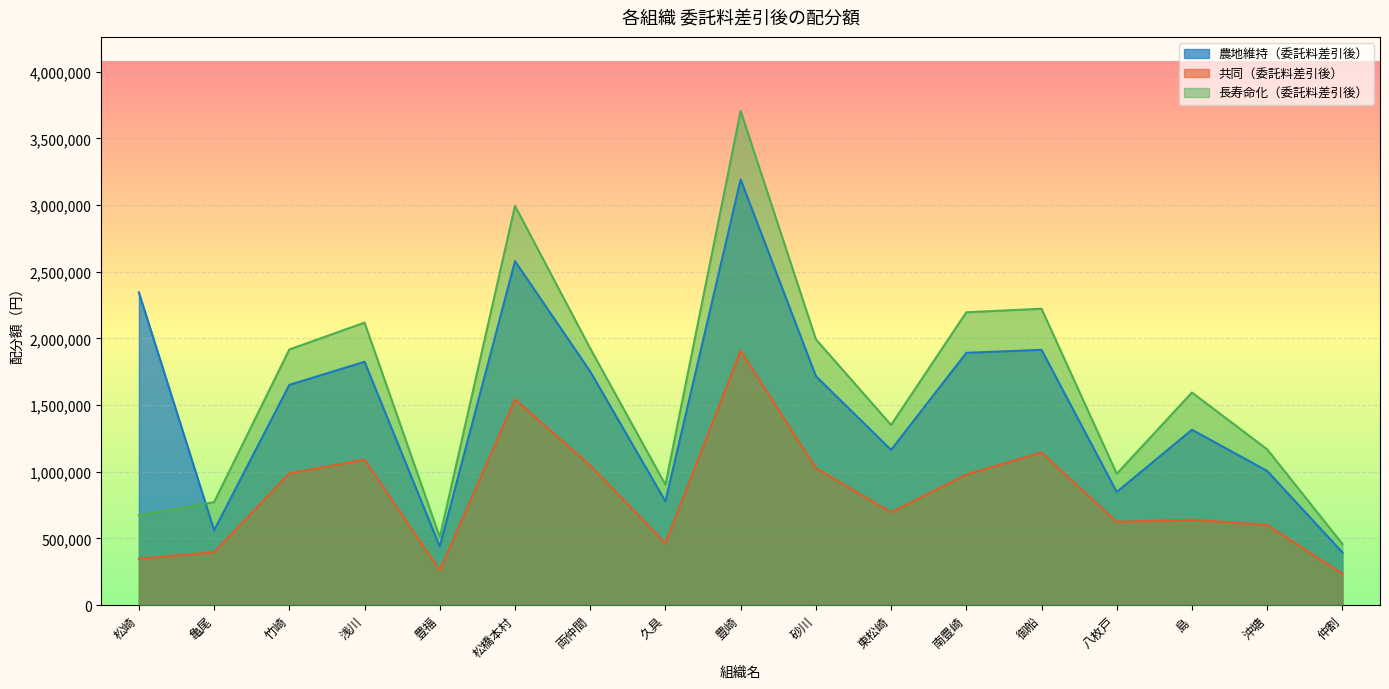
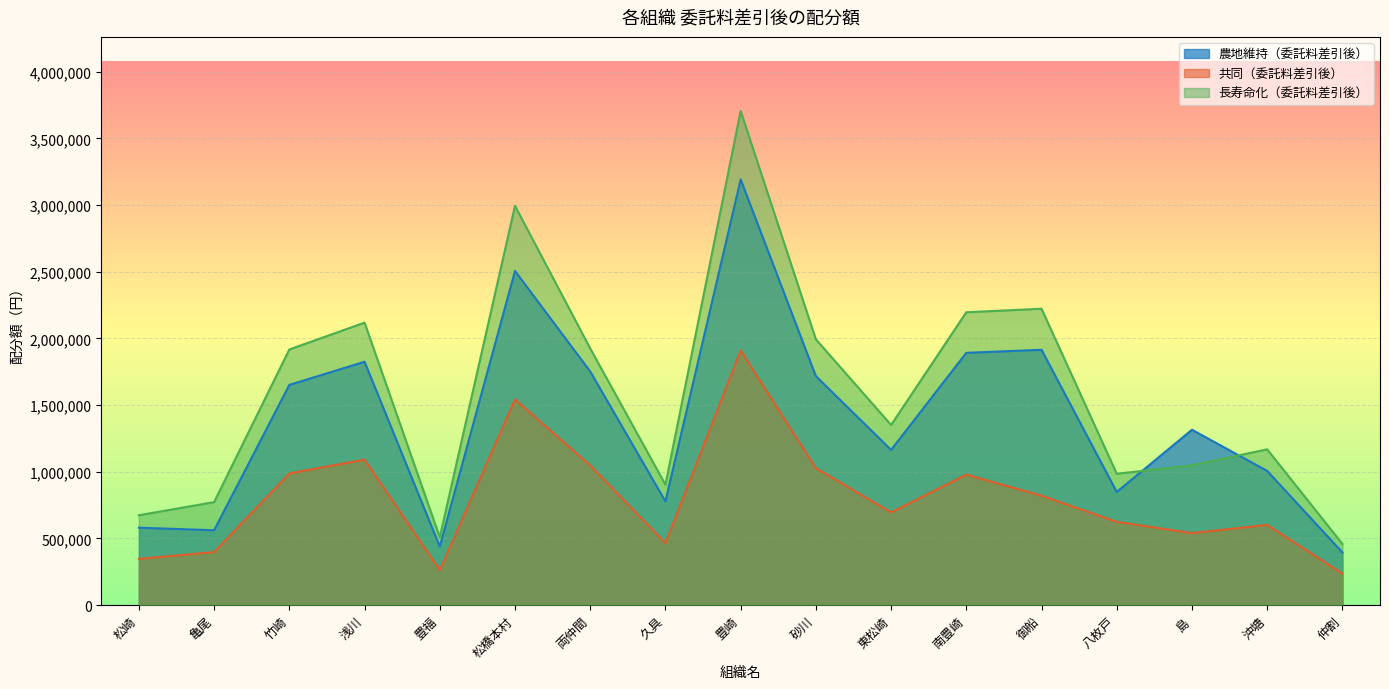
農地維持（委託料差引後）, 松崎: 2,340,000 -> 580,000
農地維持（委託料差引後）, 松橋本村: 2,580,000 -> 2,510,000
共同（委託料差引後）, 御船: 1,150,000 -> 820,000
共同（委託料差引後）, 島: 640,000 -> 540,000
長寿命化（委託料差引後）, 島: 1,590,000 -> 1,050,000
